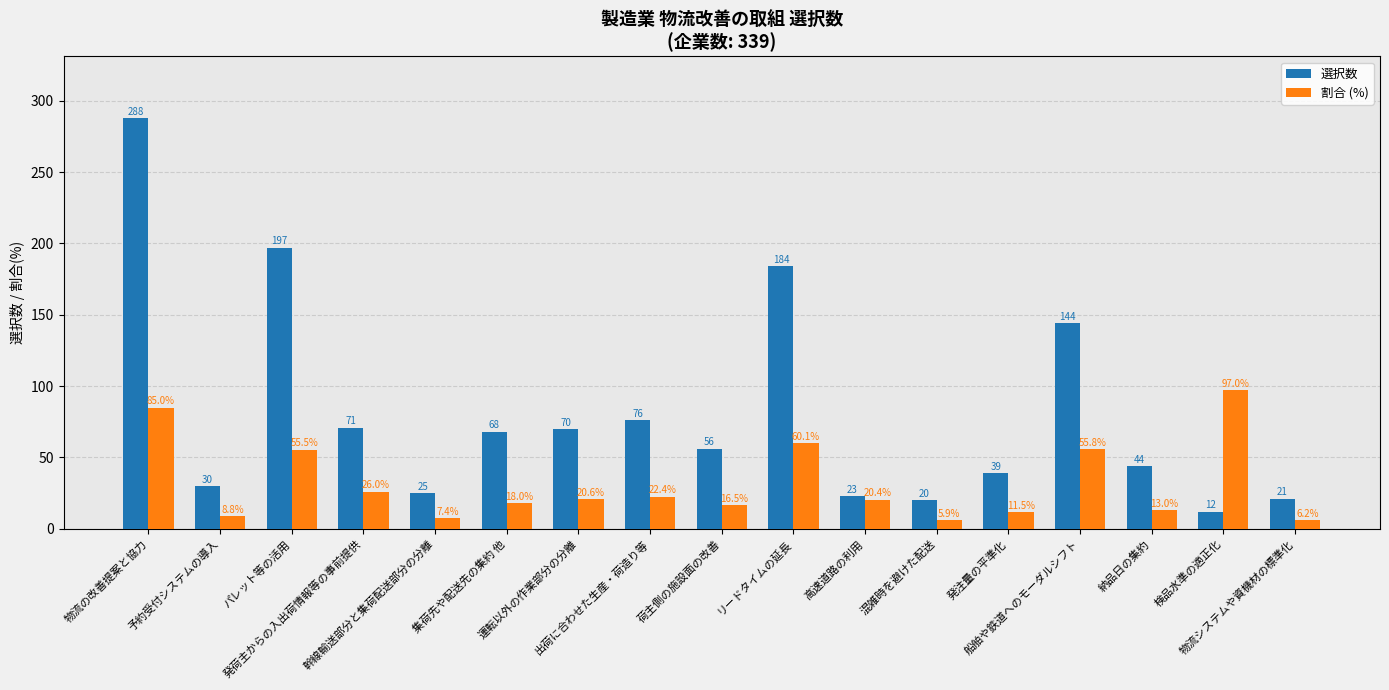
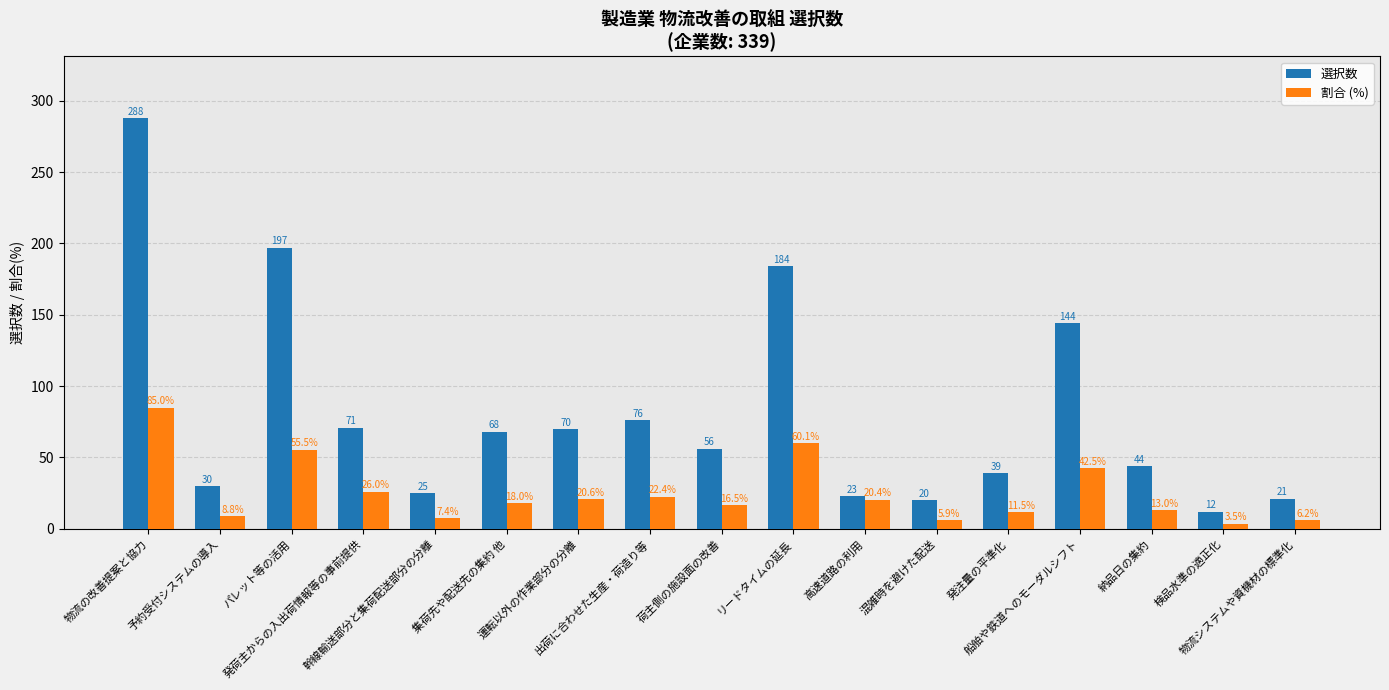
割合 (%), 船舶や鉄道へのモーダルシフト: 55.8% -> 42.5%
割合 (%), 検品水準の適正化: 97.0% -> 3.5%
